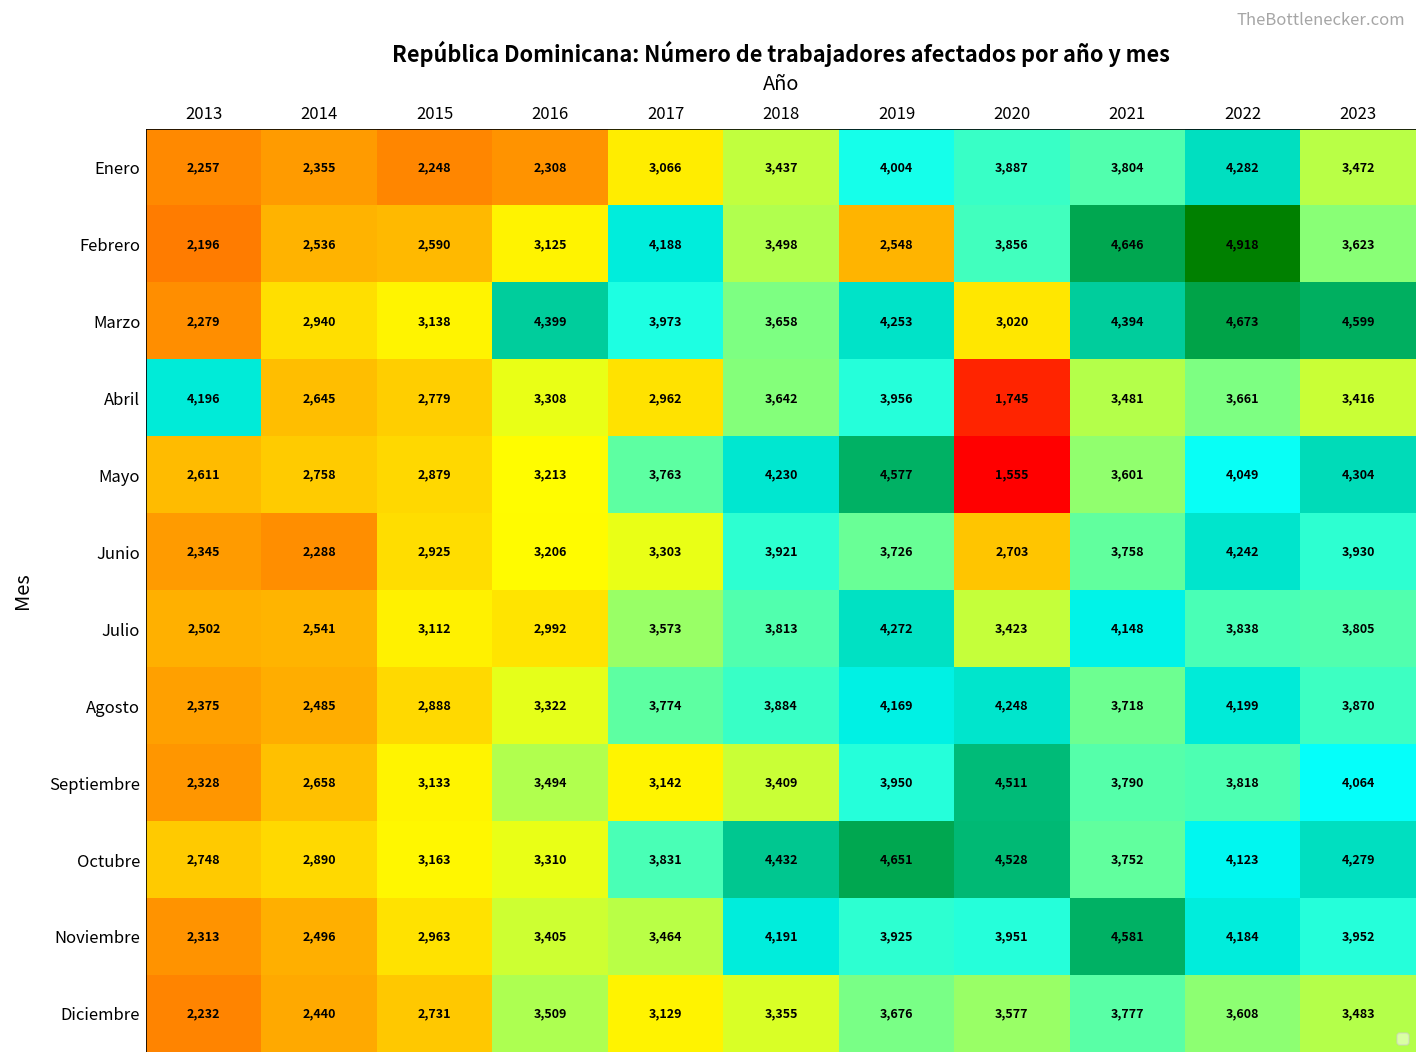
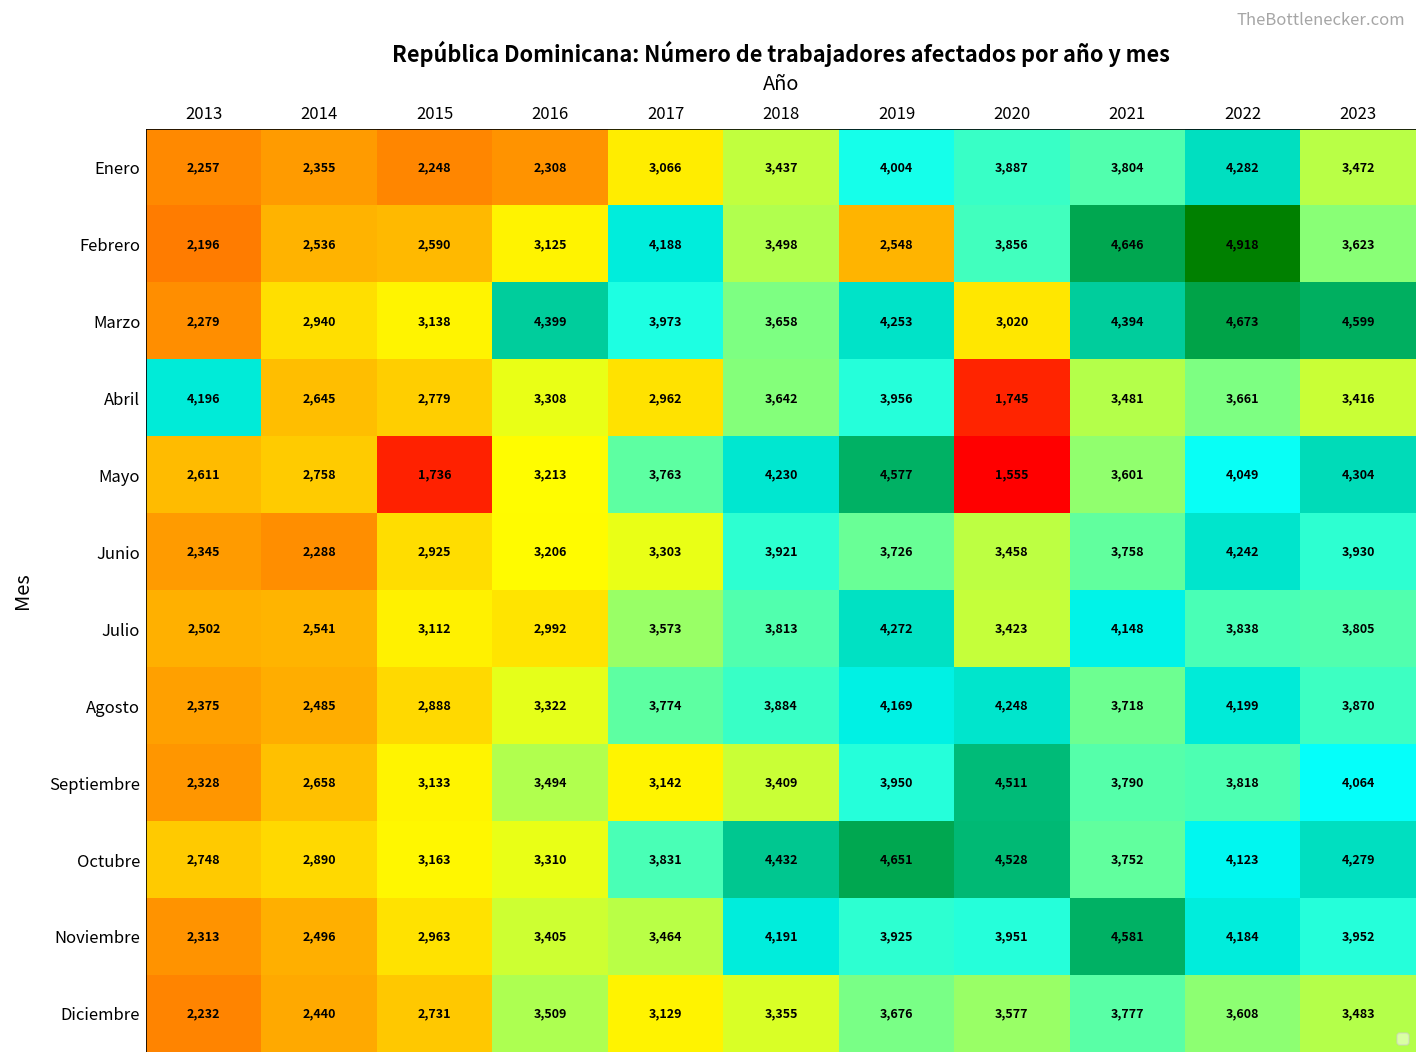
Mayo, 2015: 2,879 -> 1,736
Junio, 2020: 2,703 -> 3,458
